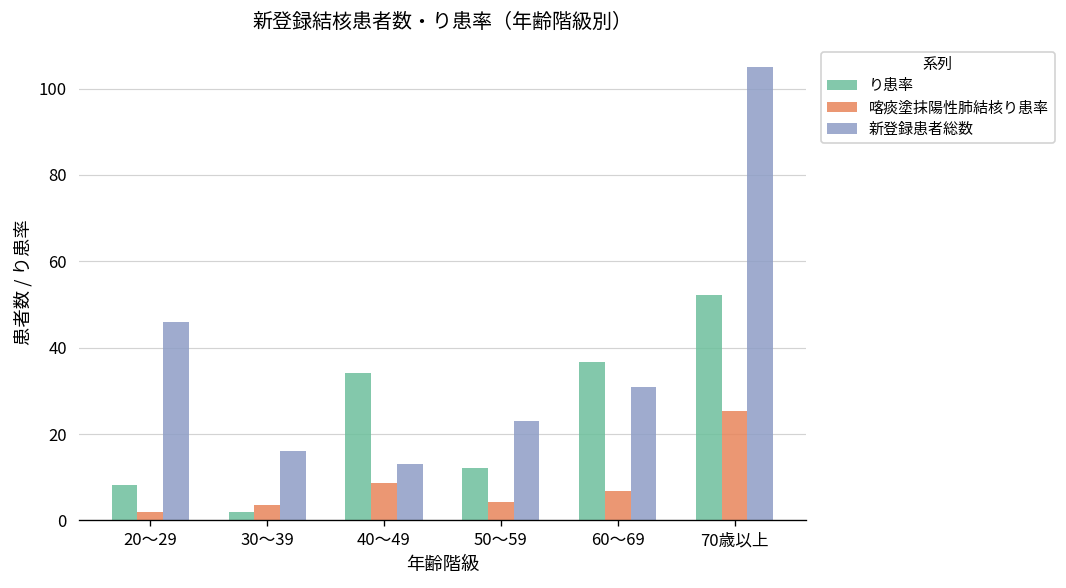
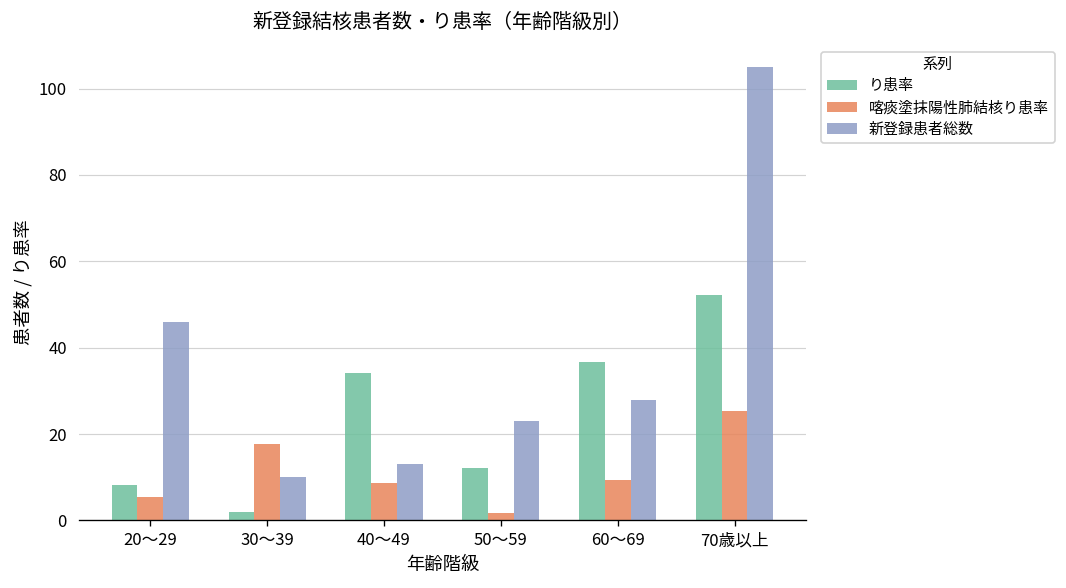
喀痰塗抹陽性肺結核り患率, 20～29: 2 -> 5
喀痰塗抹陽性肺結核り患率, 30～39: 4 -> 18
新登録患者総数, 30～39: 16 -> 10
喀痰塗抹陽性肺結核り患率, 50～59: 4 -> 2
喀痰塗抹陽性肺結核り患率, 60～69: 7 -> 9
新登録患者総数, 60～69: 31 -> 28
